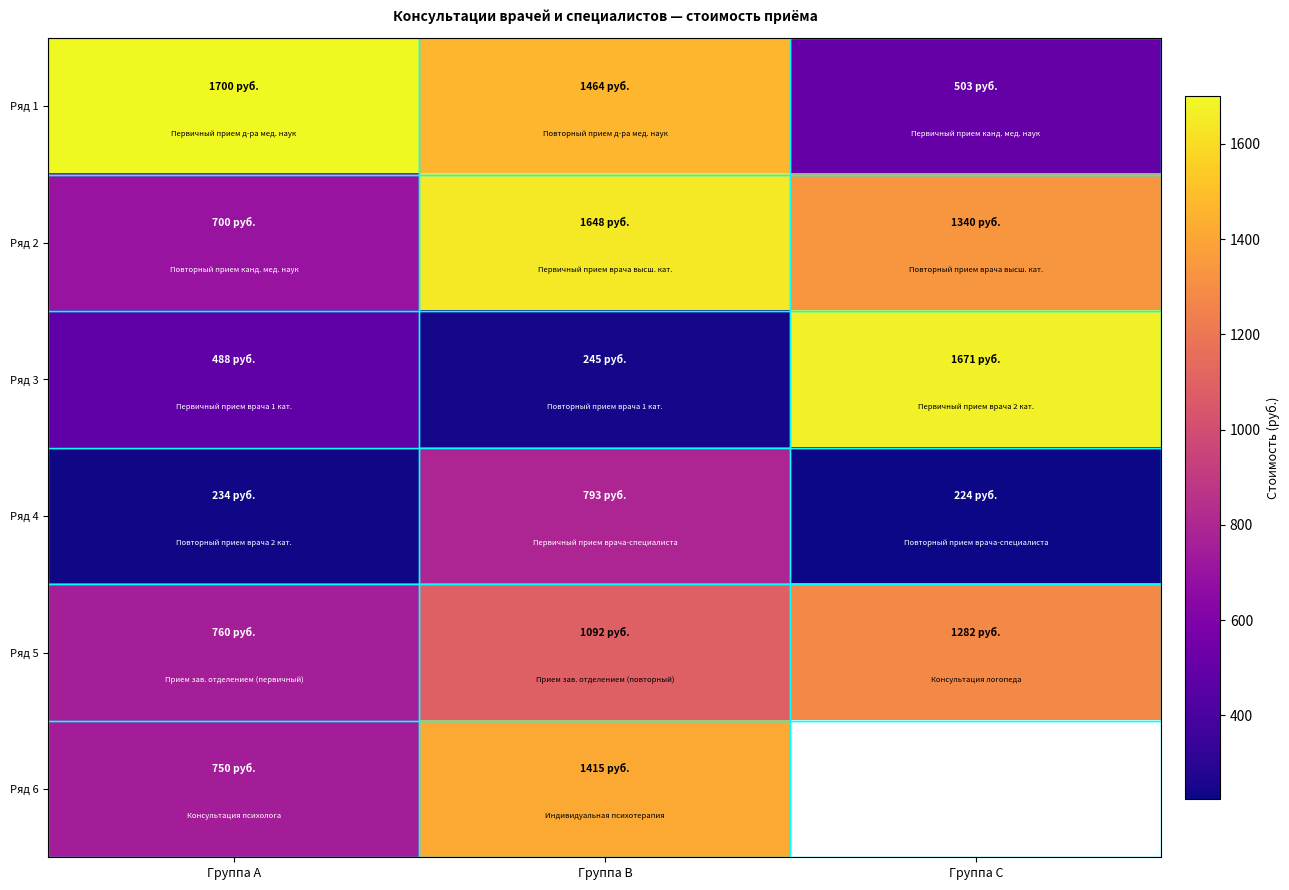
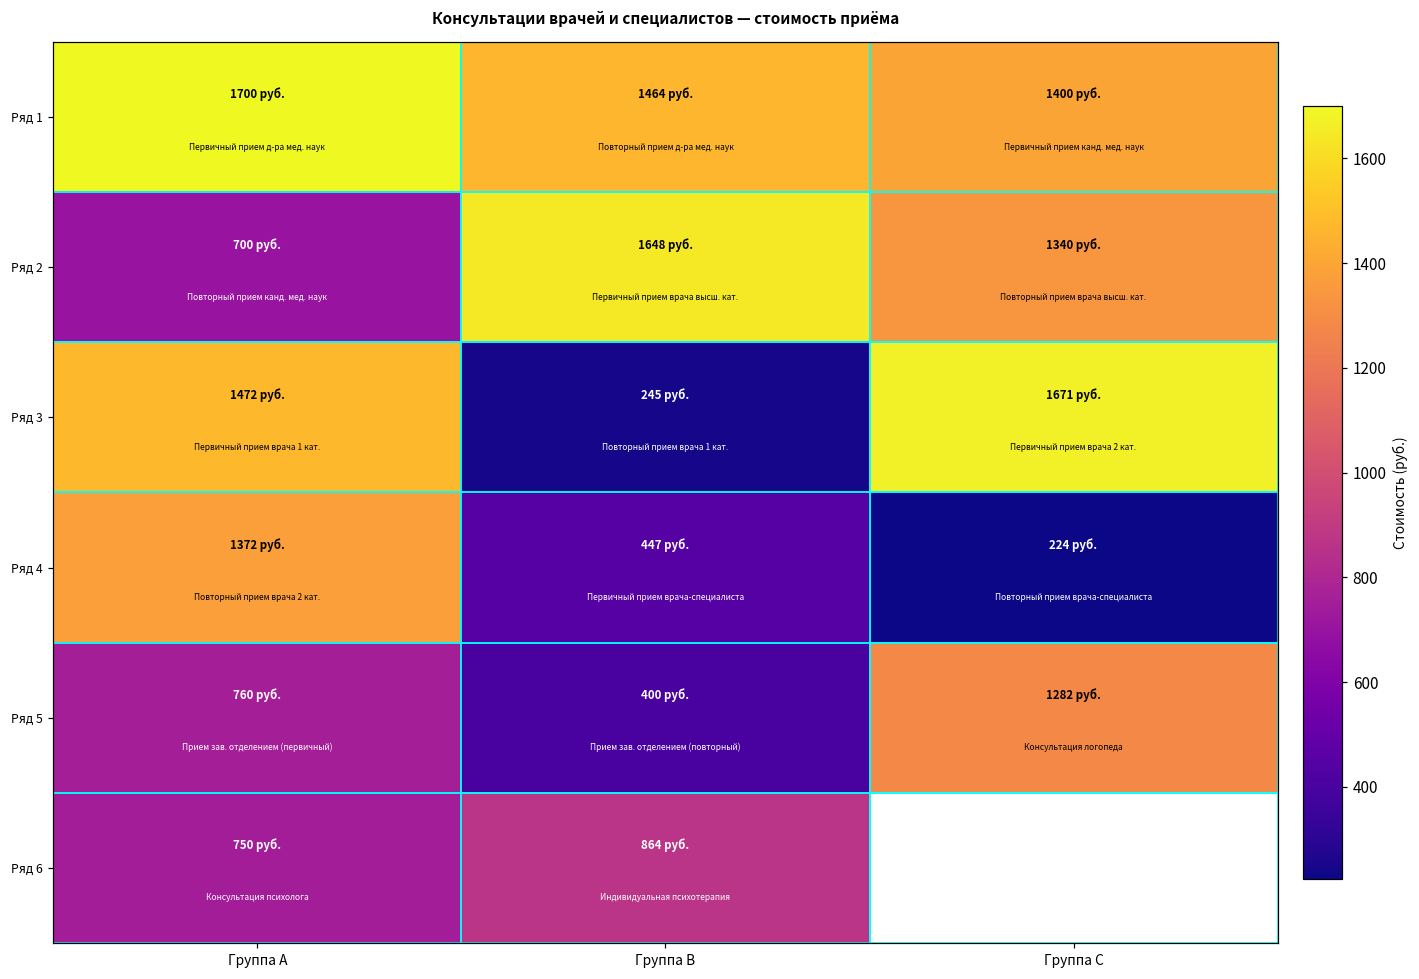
Ряд 1, Группа C: 503 -> 1400
Ряд 3, Группа A: 488 -> 1472
Ряд 4, Группа A: 234 -> 1372
Ряд 4, Группа B: 793 -> 447
Ряд 5, Группа B: 1092 -> 400
Ряд 6, Группа B: 1415 -> 864
